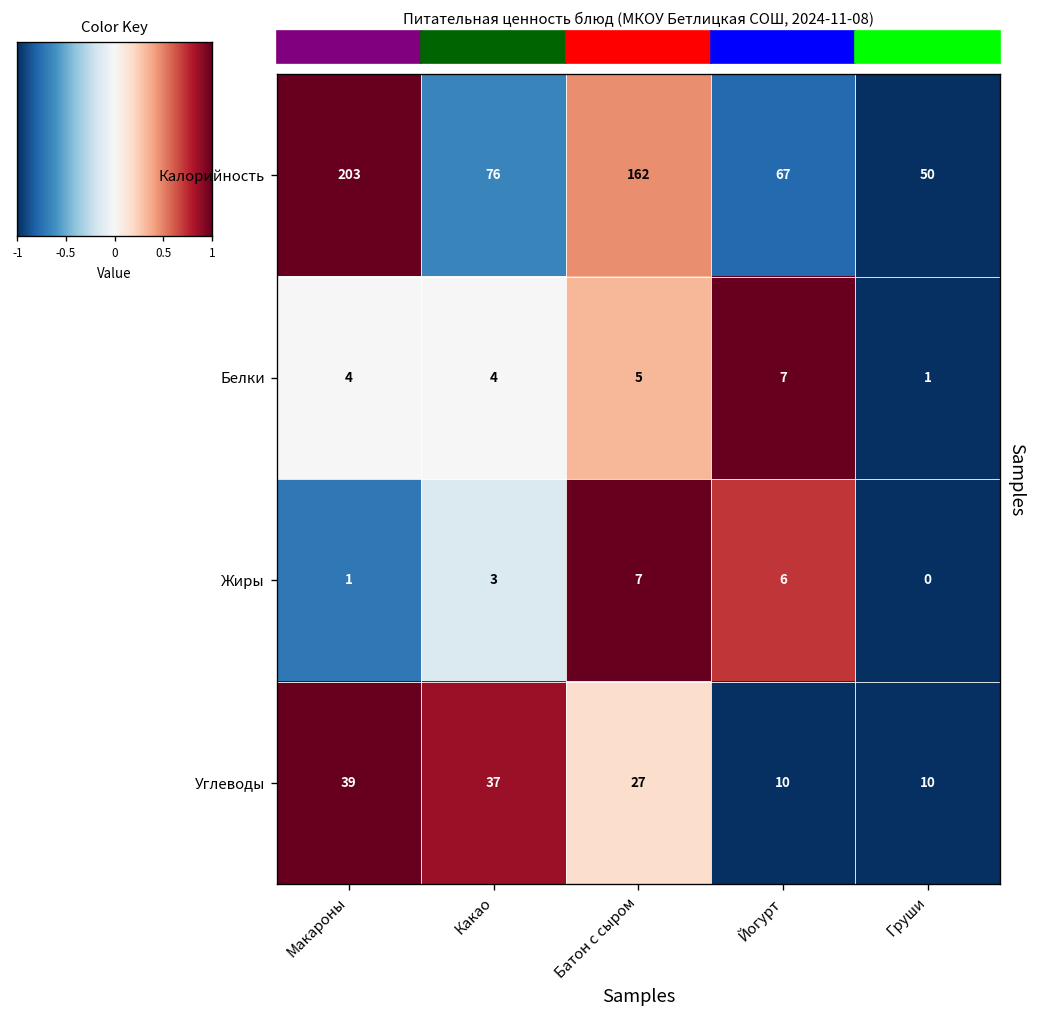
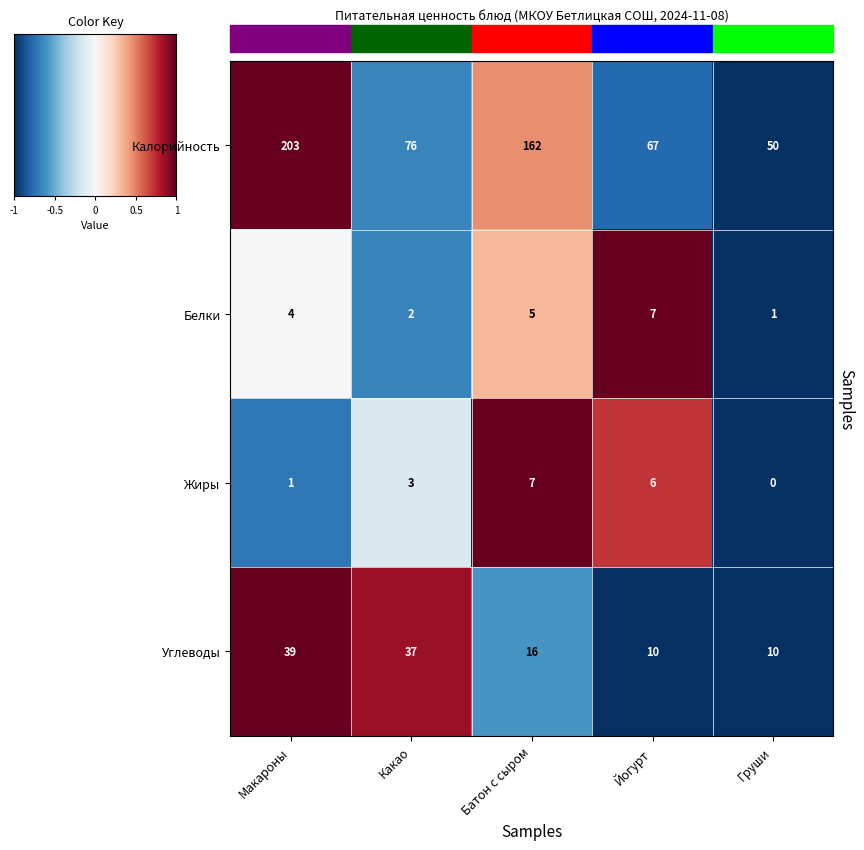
Белки, Какао: 4 -> 2
Углеводы, Батон с сыром: 27 -> 16
